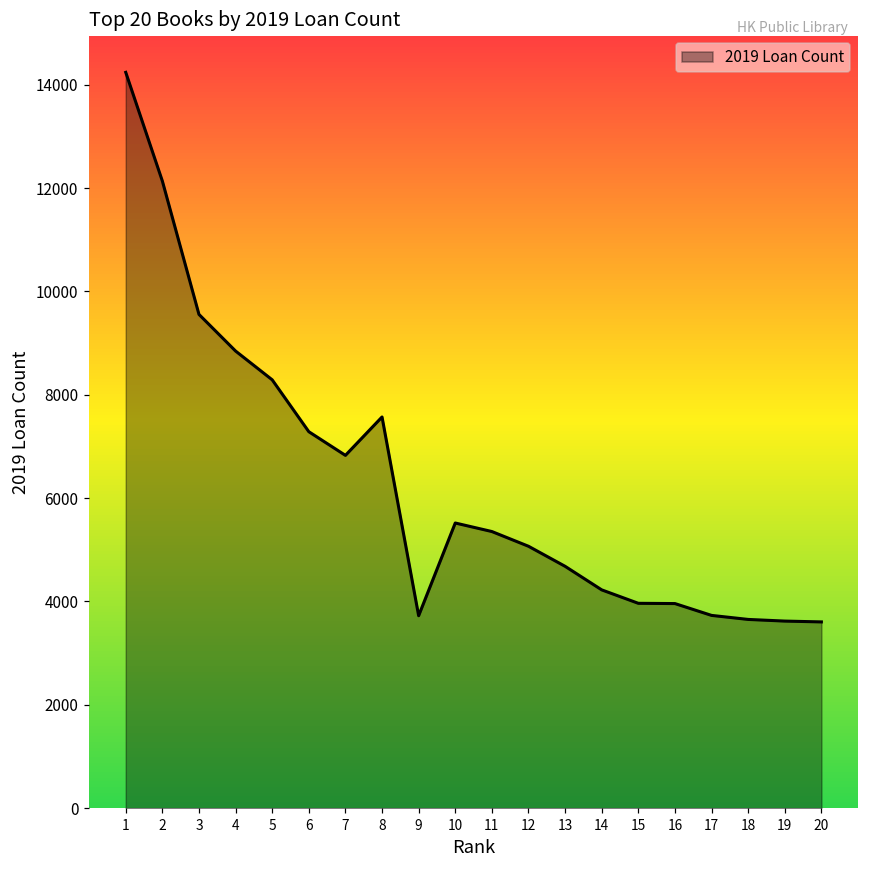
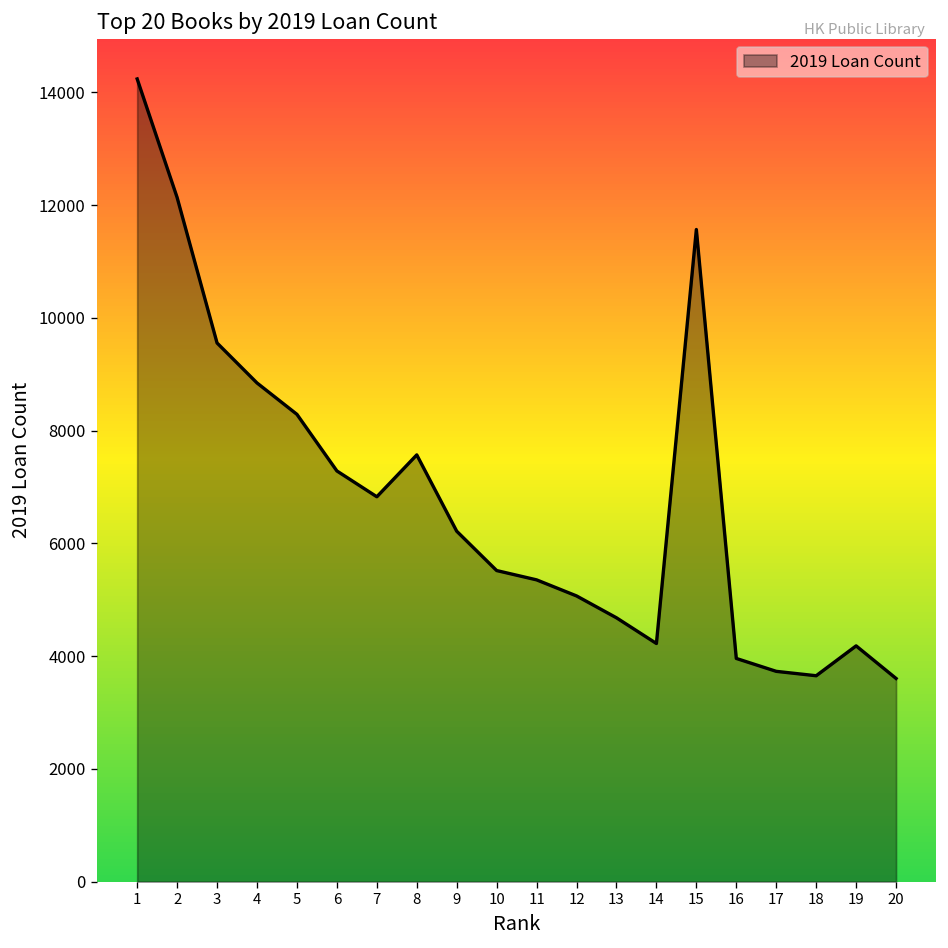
9: 3700 -> 6200
15: 4000 -> 11600
19: 3600 -> 4200
